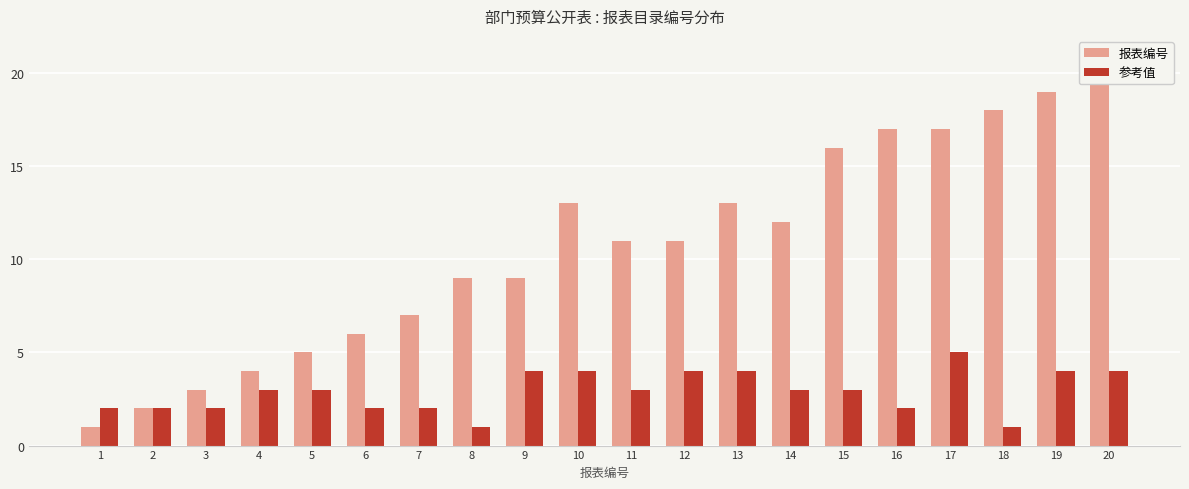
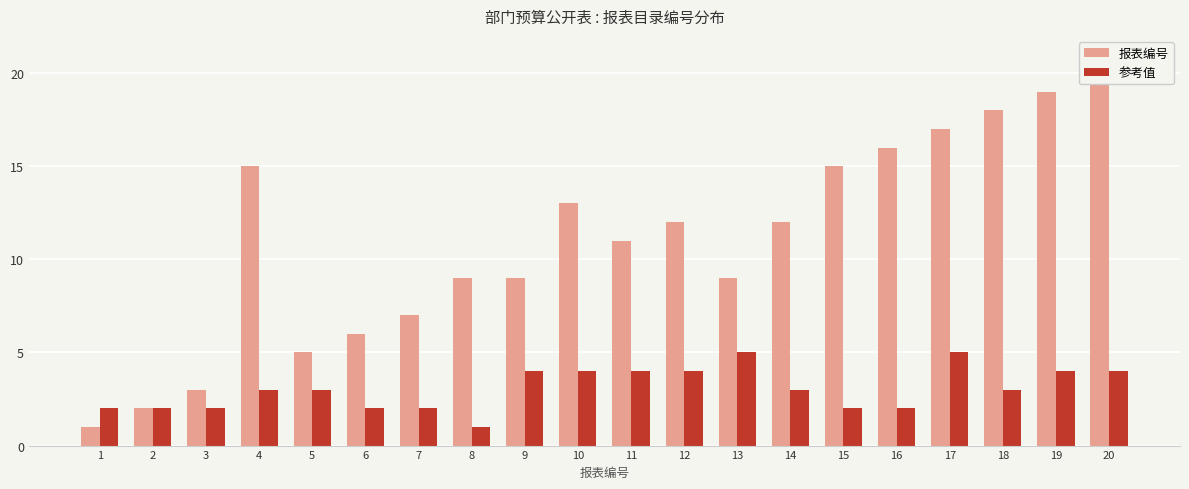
报表编号, 4: 4 -> 15
参考值, 11: 3 -> 4
报表编号, 12: 11 -> 12
报表编号, 13: 13 -> 9
参考值, 13: 4 -> 5
报表编号, 15: 16 -> 15
参考值, 15: 3 -> 2
报表编号, 16: 17 -> 16
参考值, 18: 1 -> 3
